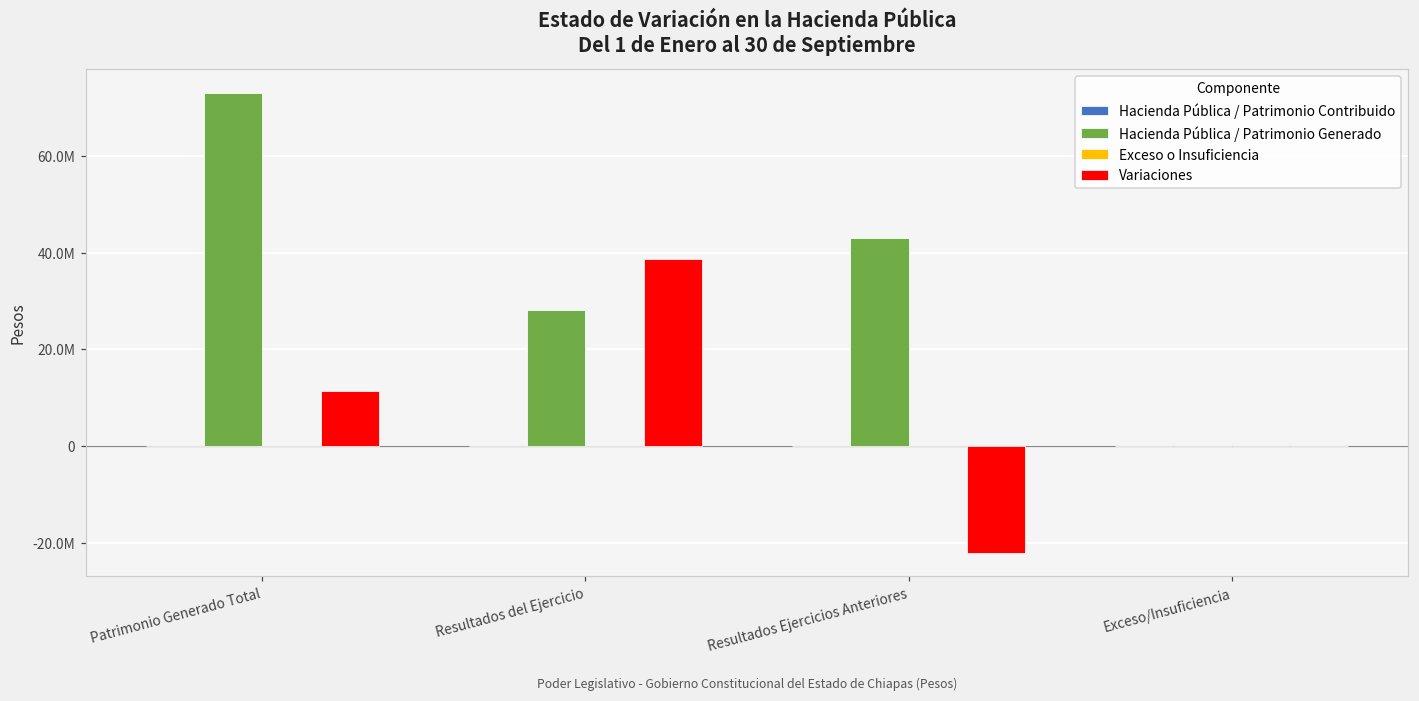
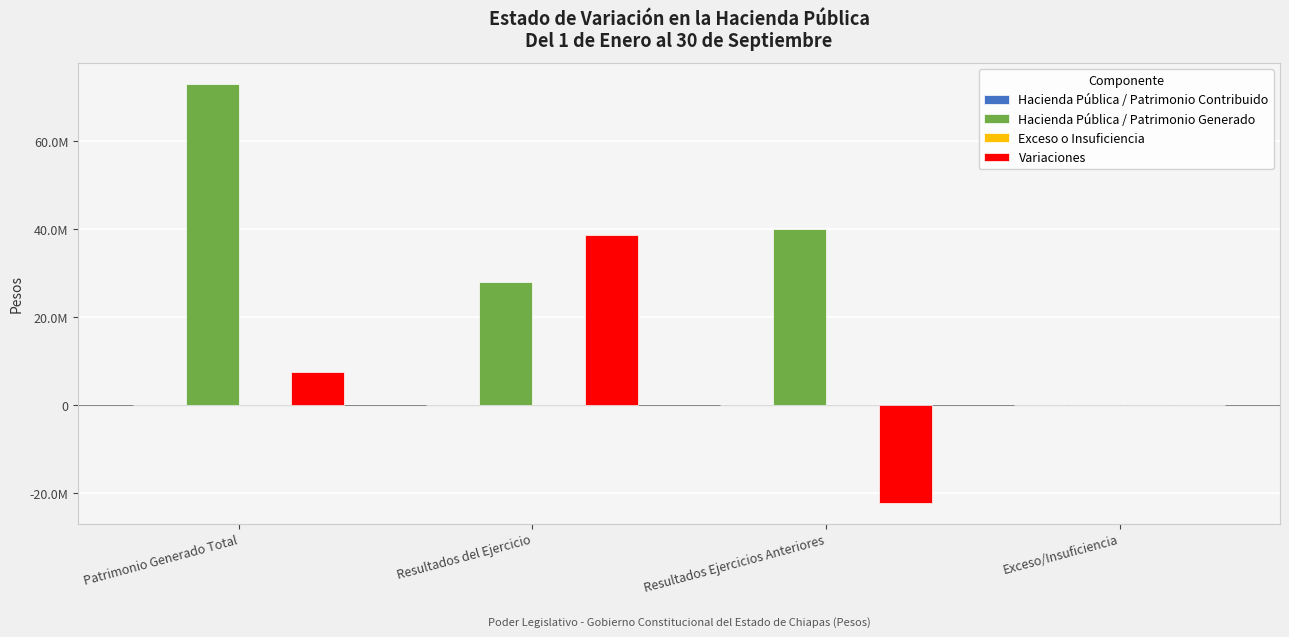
Variaciones, Patrimonio Generado Total: 11000000 -> 8000000
Hacienda Pública / Patrimonio Generado, Resultados Ejercicios Anteriores: 43000000 -> 40000000
